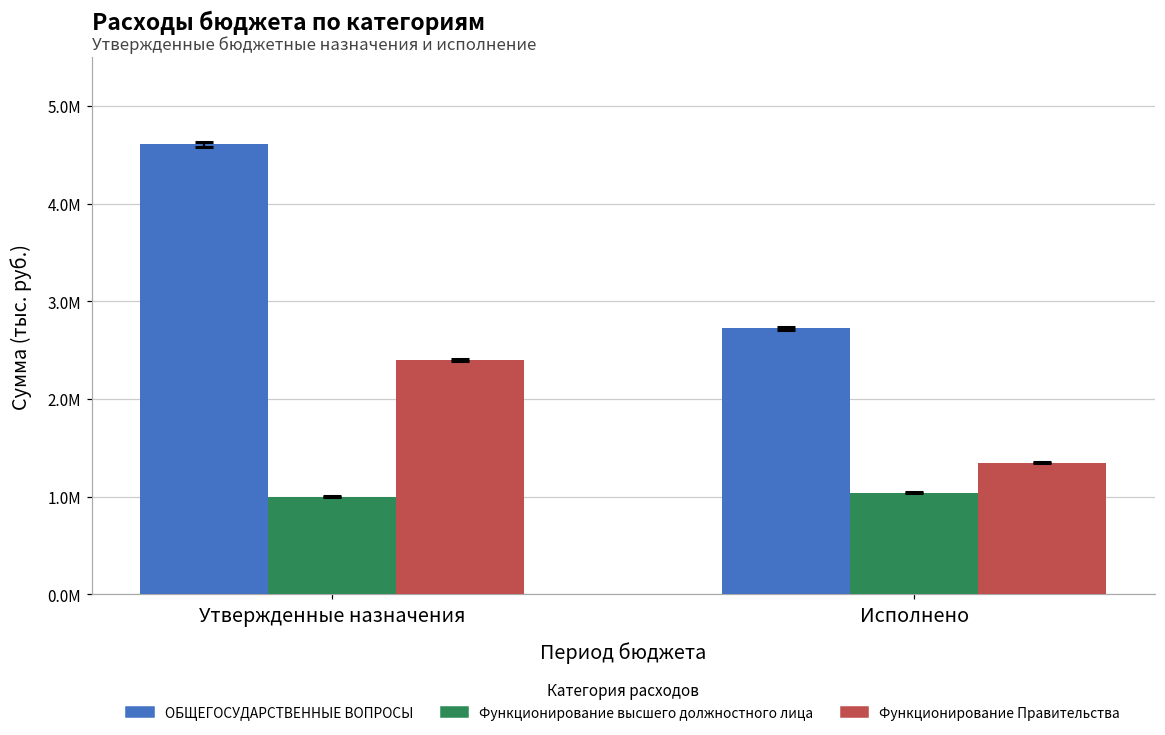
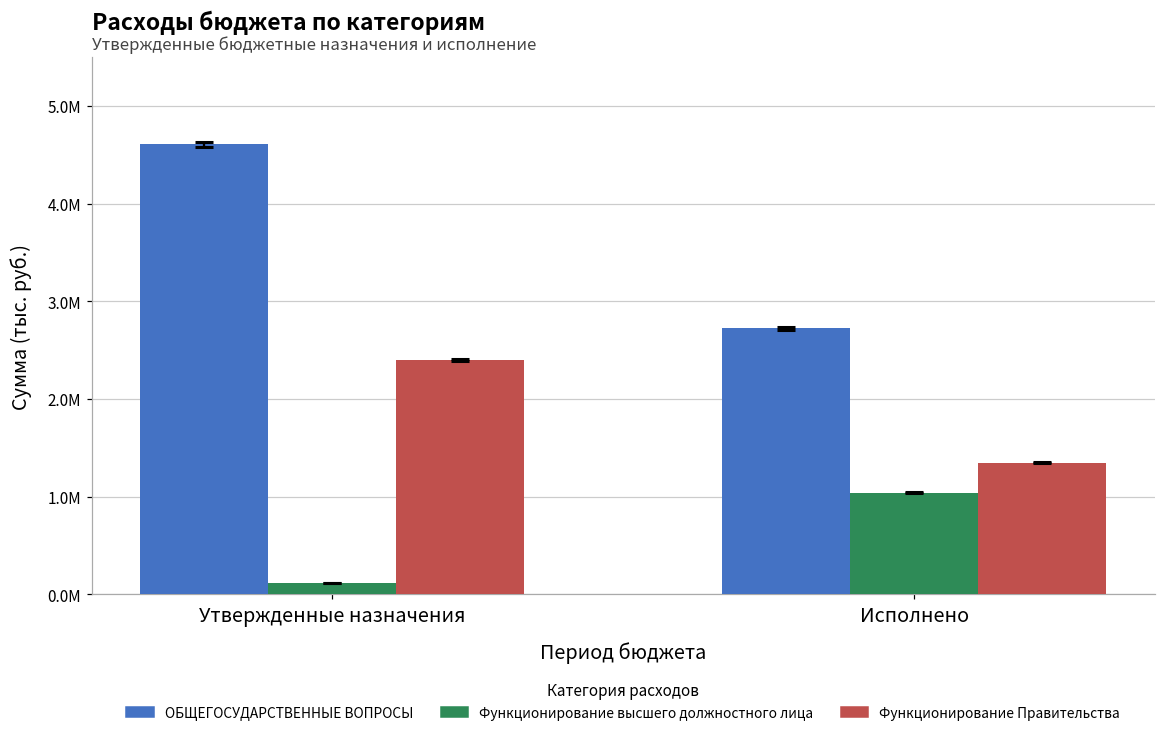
Функционирование высшего должностного лица, Утвержденные назначения: 1000000 -> 100000
